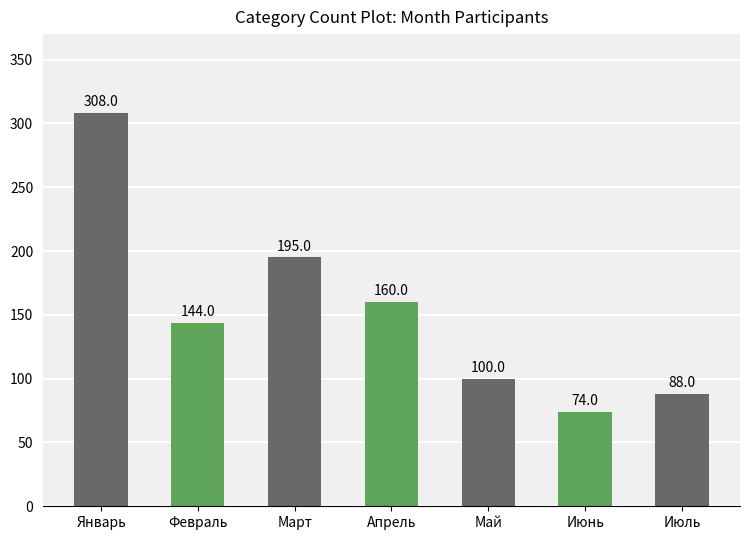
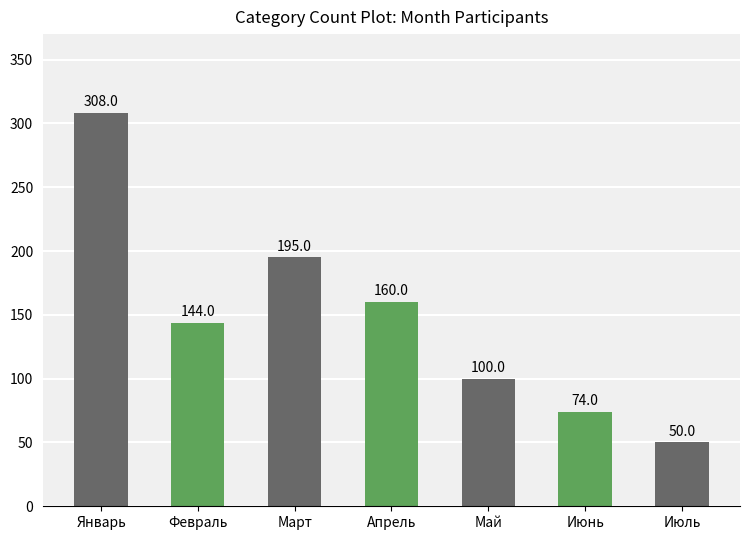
Июль: 88.0 -> 50.0
